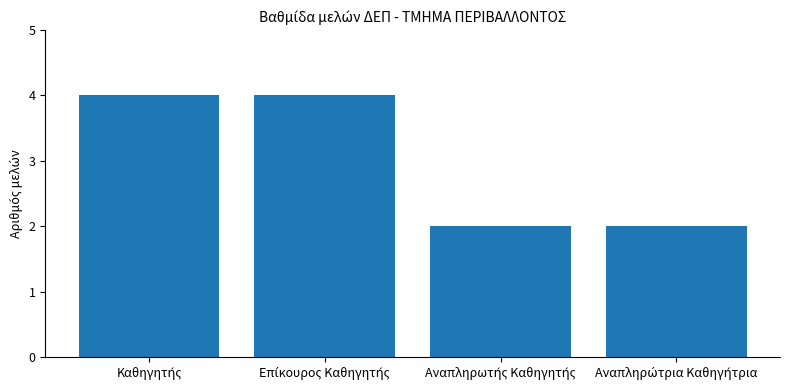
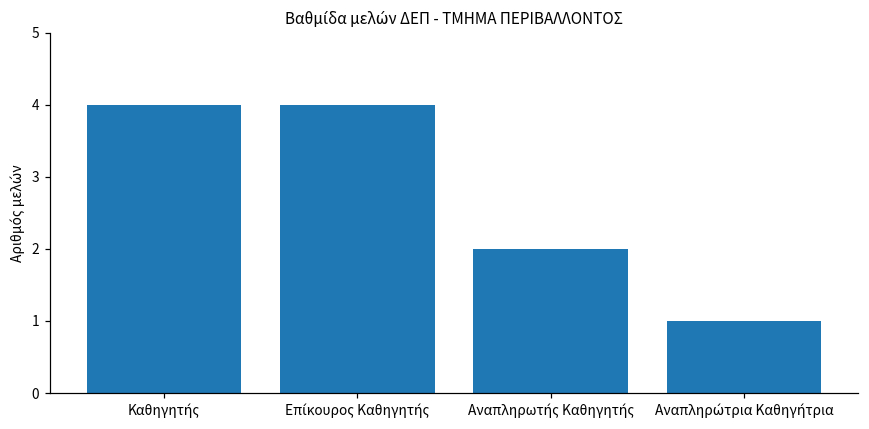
Αναπληρώτρια Καθηγήτρια: 2 -> 1
